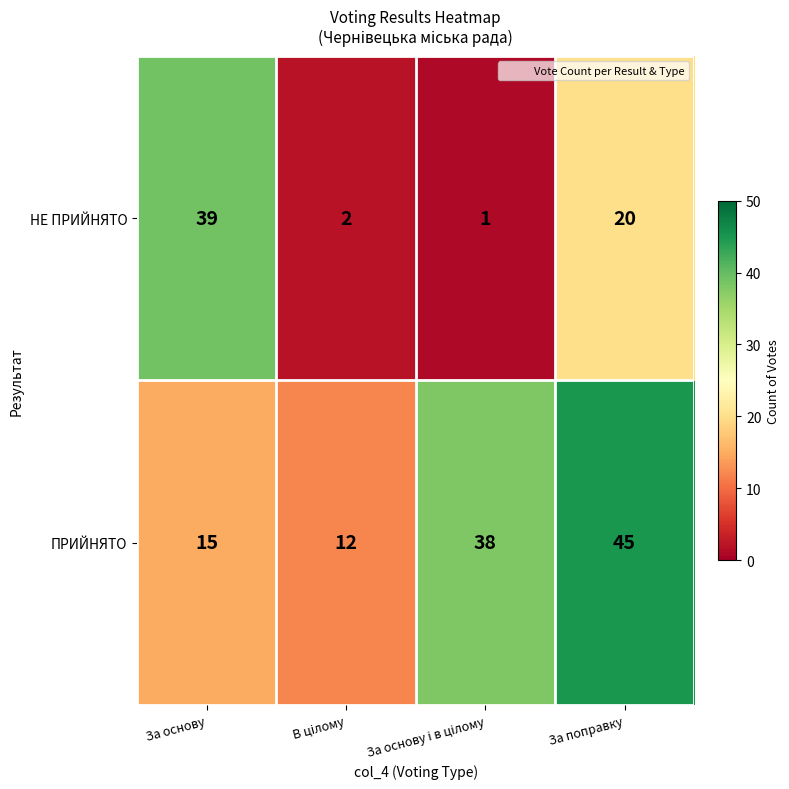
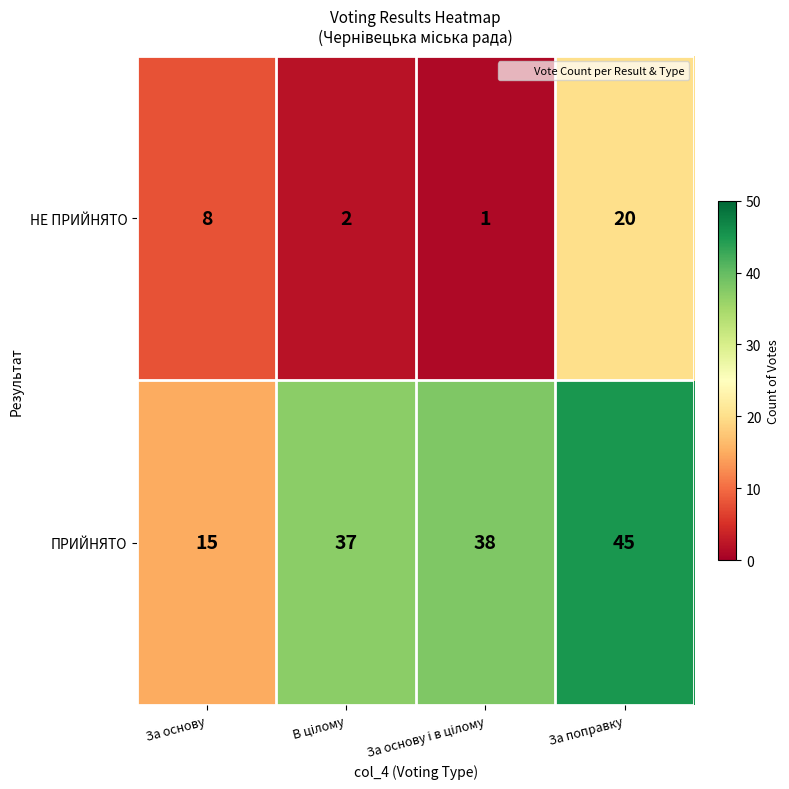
НЕ ПРИЙНЯТО, За основу: 39 -> 8
ПРИЙНЯТО, В цілому: 12 -> 37
